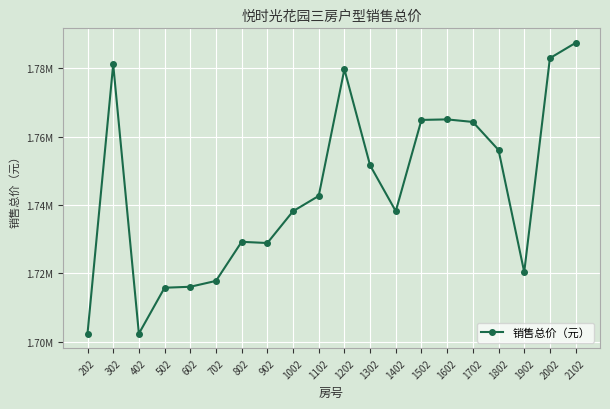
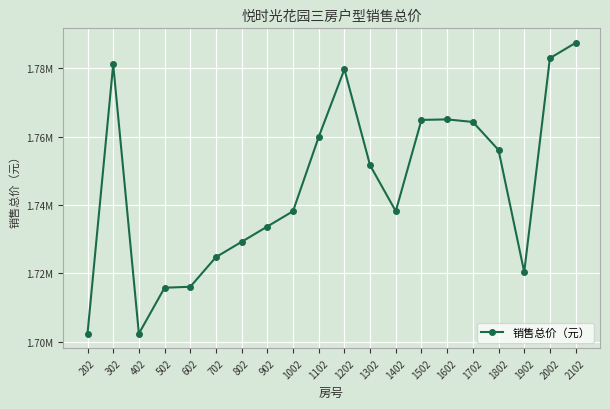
702: 1718000 -> 1725000
902: 1729000 -> 1734000
1102: 1743000 -> 1760000
